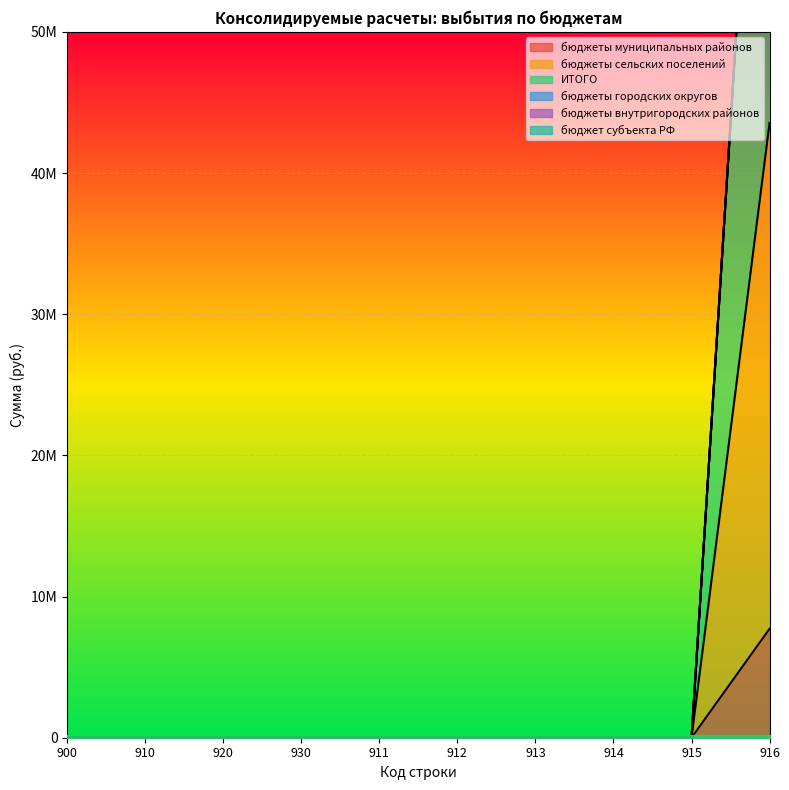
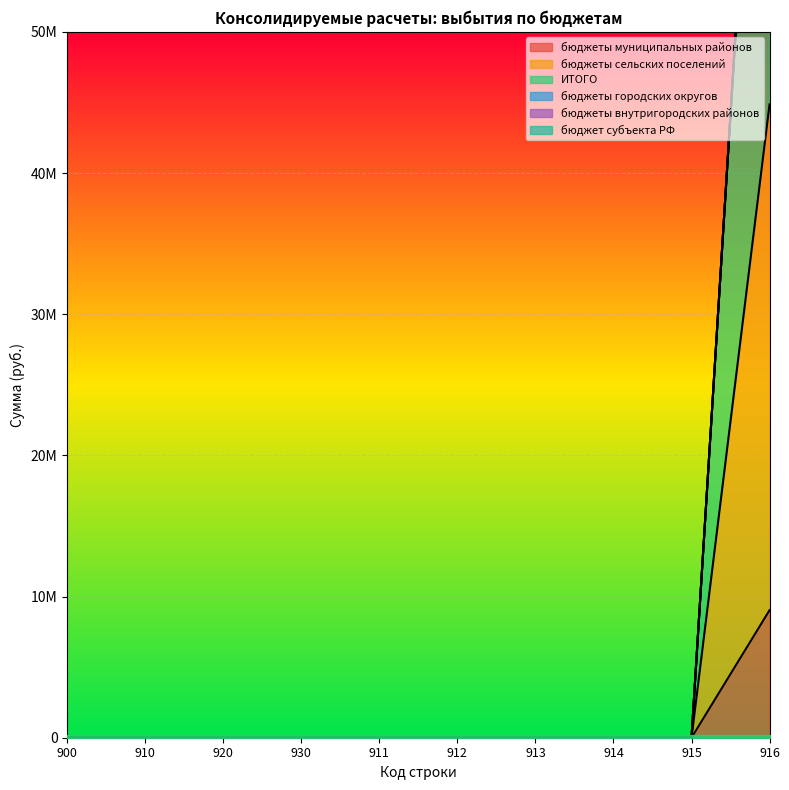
бюджеты муниципальных районов, 916: 7700000 -> 9000000
